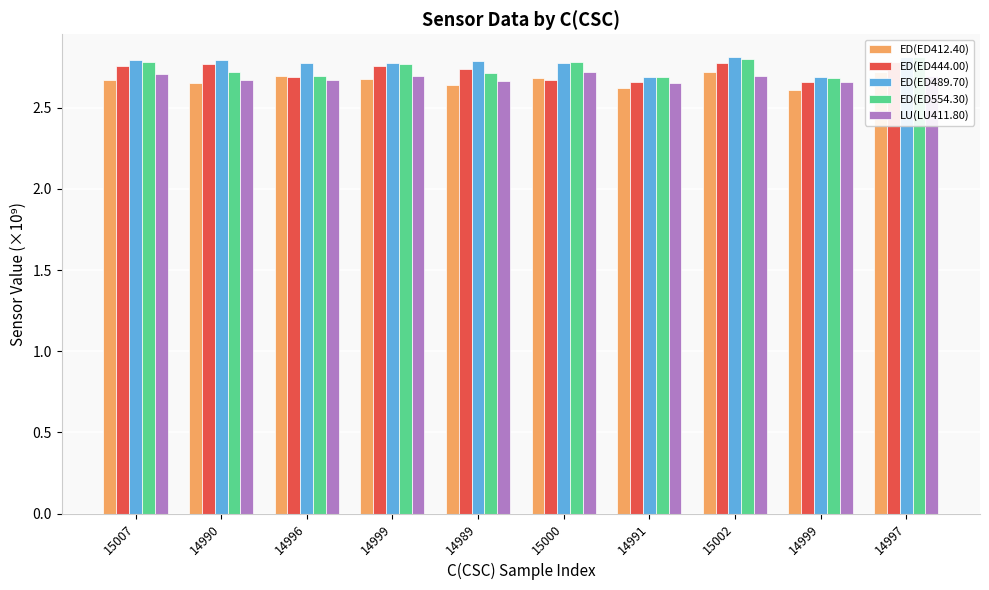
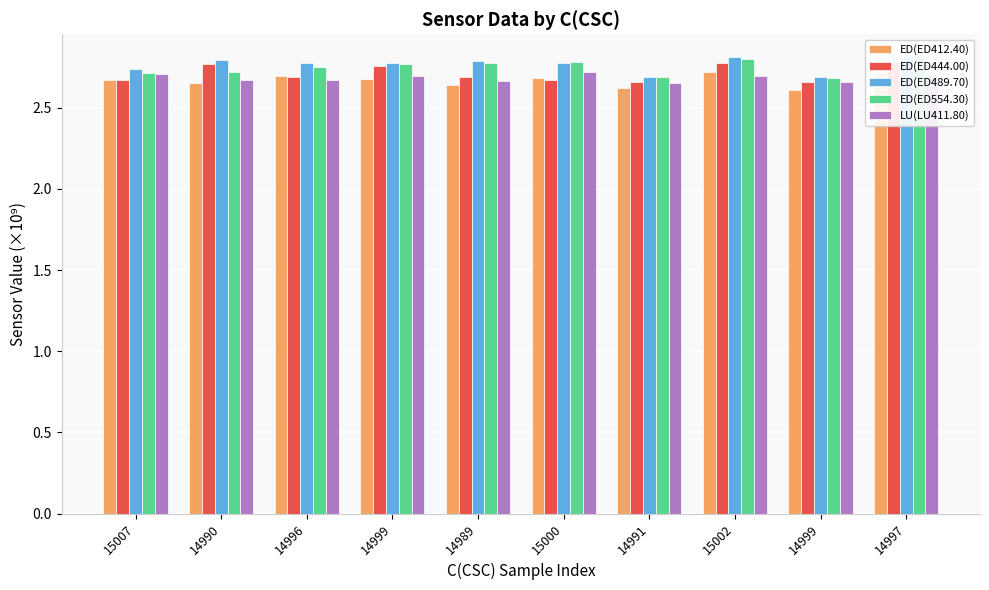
ED(ED444.00), 15007: 2.76 -> 2.67
ED(ED489.70), 15007: 2.79 -> 2.74
ED(ED554.30), 15007: 2.78 -> 2.71
ED(ED554.30), 14996: 2.70 -> 2.75
ED(ED444.00), 14989: 2.74 -> 2.69
ED(ED554.30), 14989: 2.71 -> 2.77
